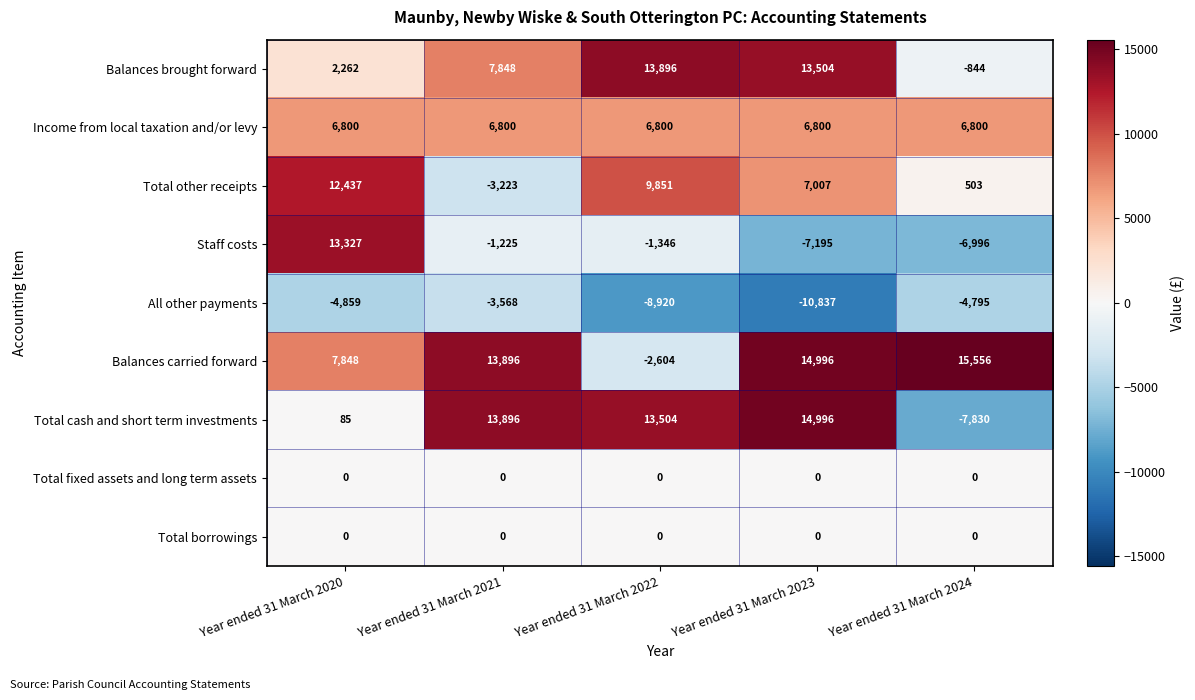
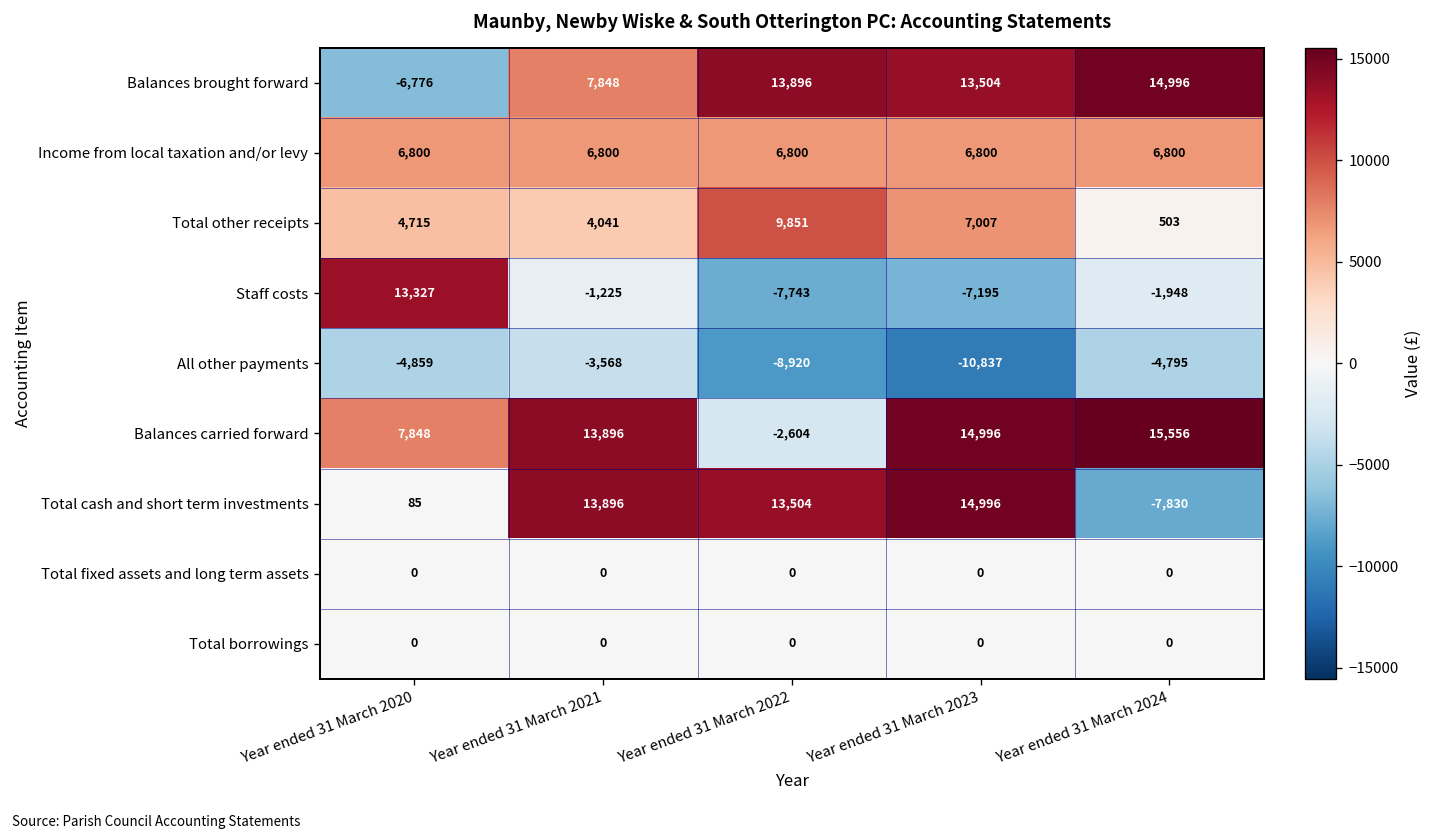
Balances brought forward, Year ended 31 March 2020: 2,262 -> -6,776
Balances brought forward, Year ended 31 March 2024: -844 -> 14,996
Total other receipts, Year ended 31 March 2020: 12,437 -> 4,715
Total other receipts, Year ended 31 March 2021: -3,223 -> 4,041
Staff costs, Year ended 31 March 2022: -1,346 -> -7,743
Staff costs, Year ended 31 March 2024: -6,996 -> -1,948
